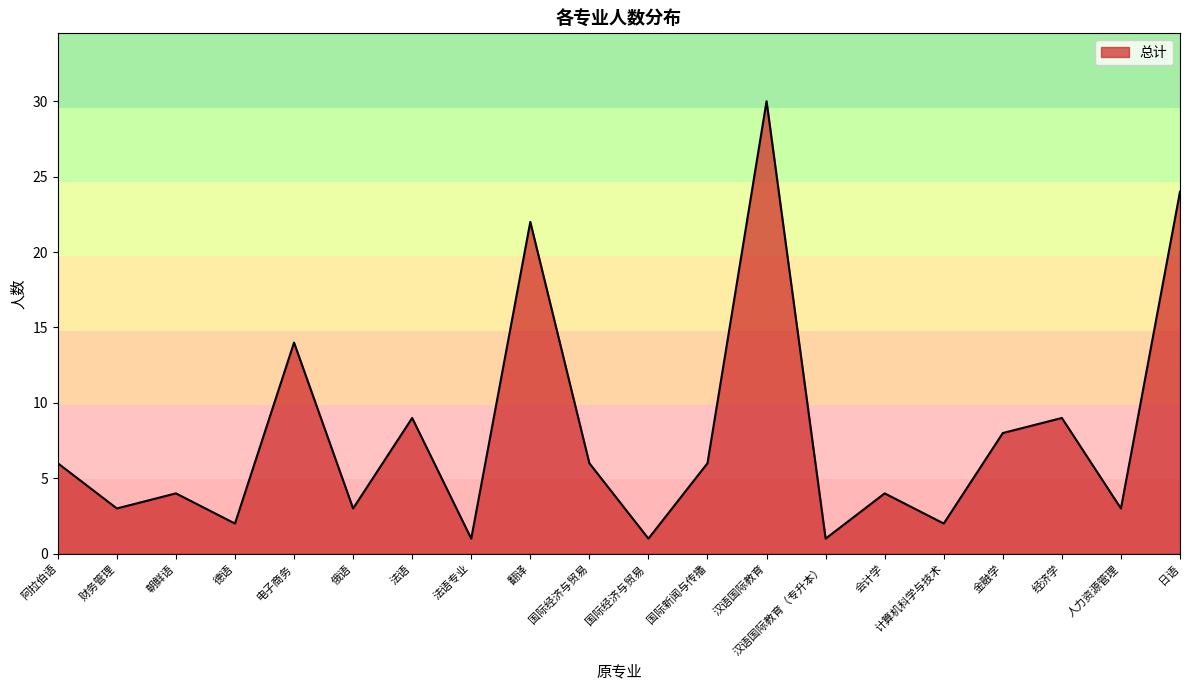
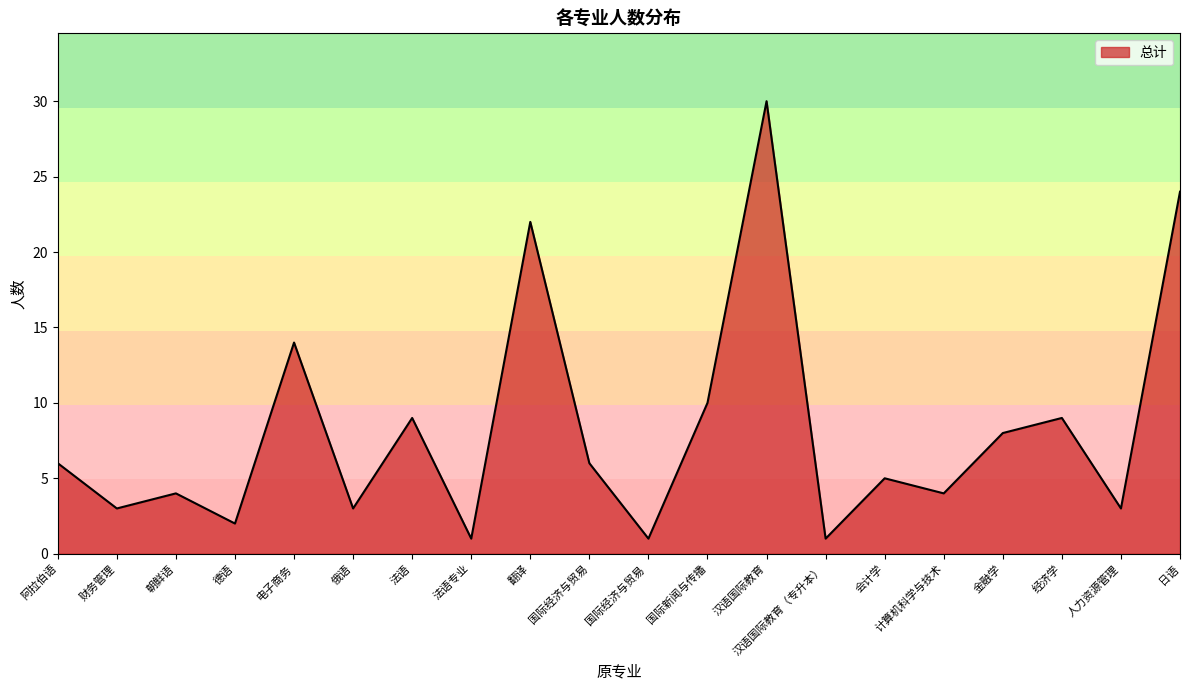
国际新闻与传播: 6 -> 10
会计学: 4 -> 5
计算机科学与技术: 2 -> 4
